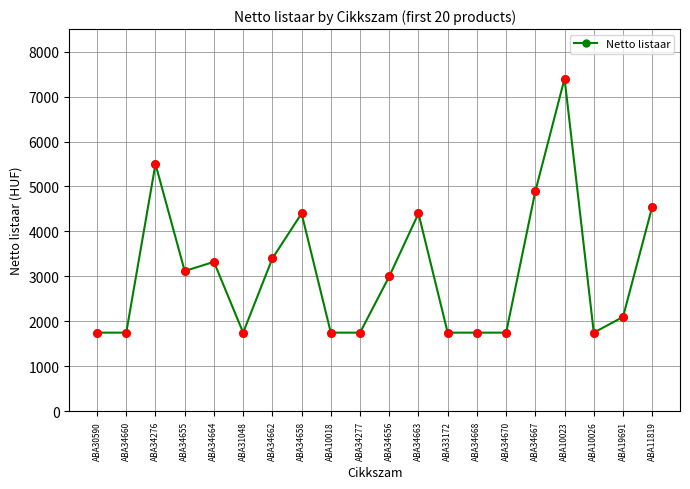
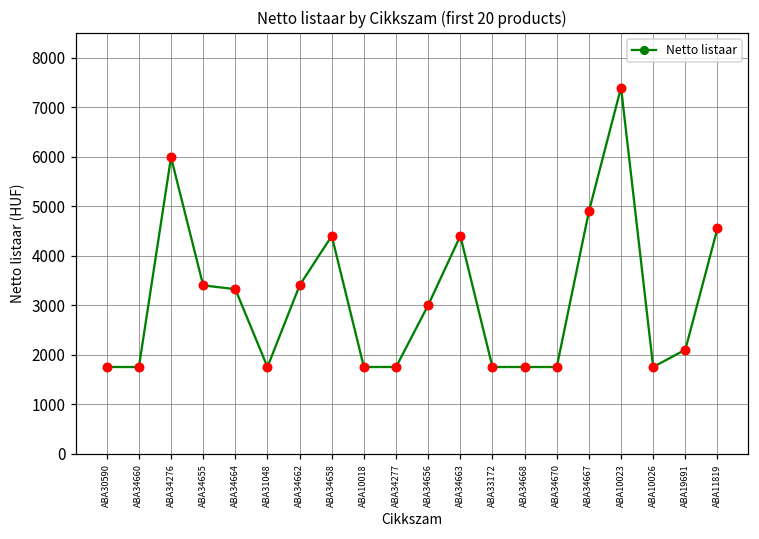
ABA34276: 5500 -> 6000
ABA34655: 3100 -> 3400
